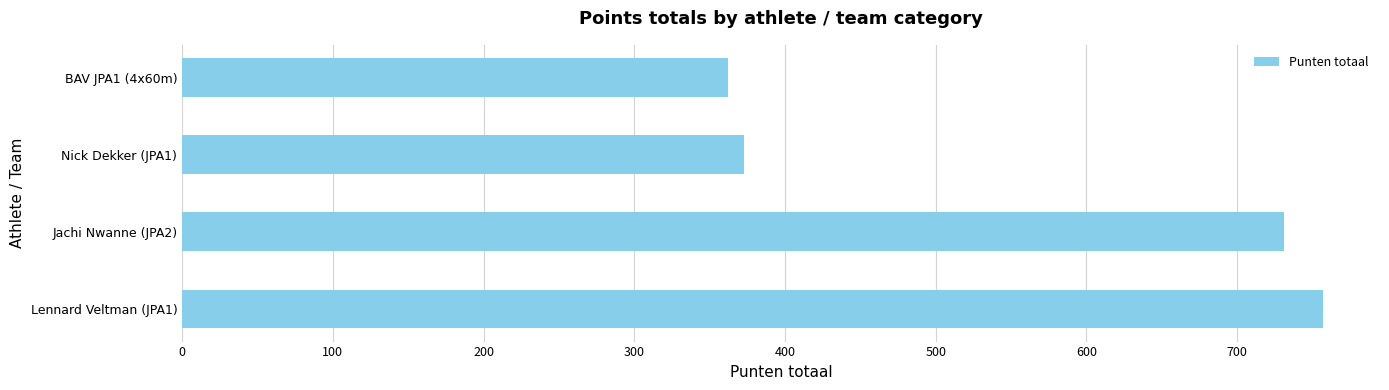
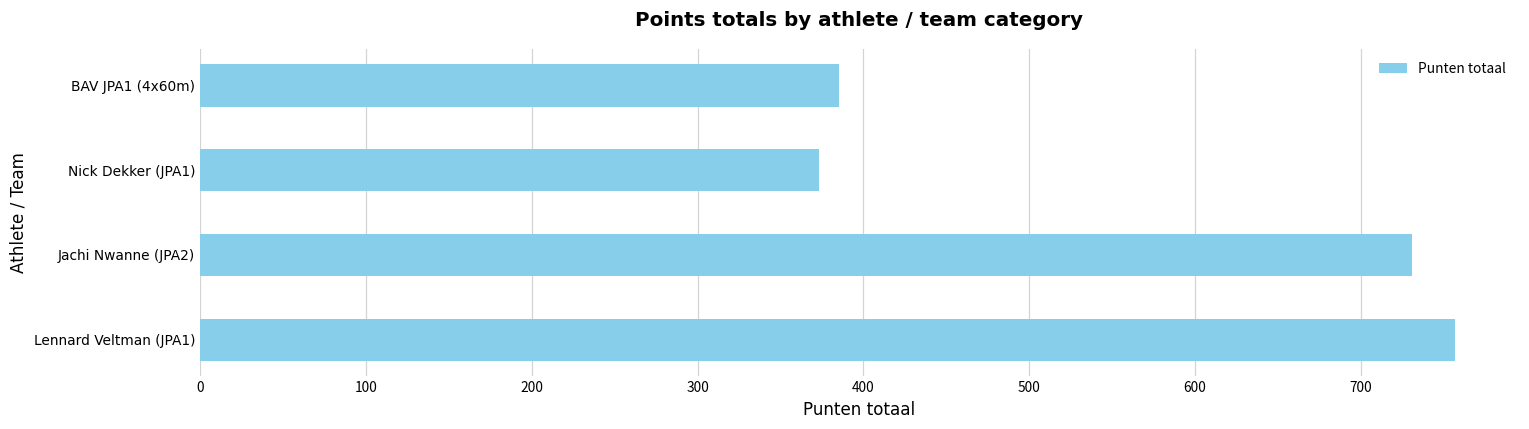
BAV JPA1 (4x60m): 362 -> 385
